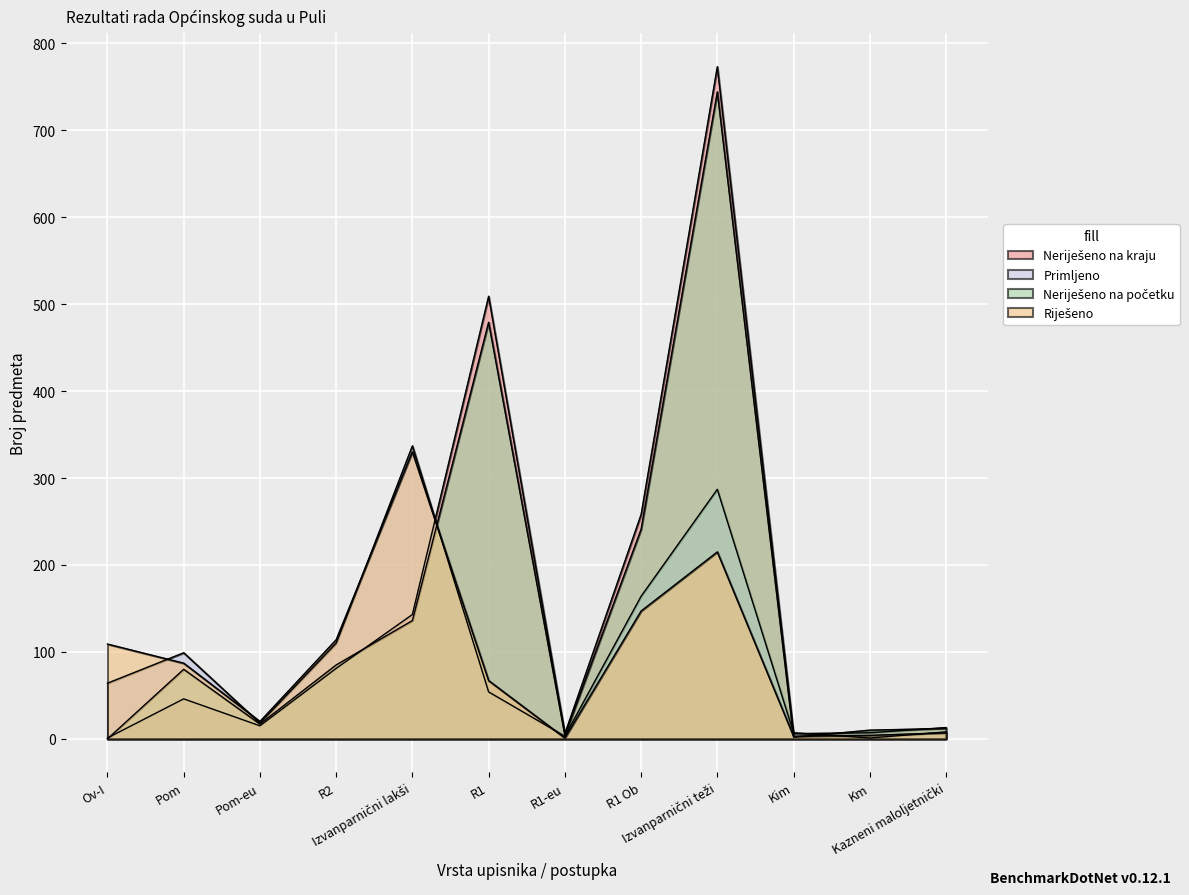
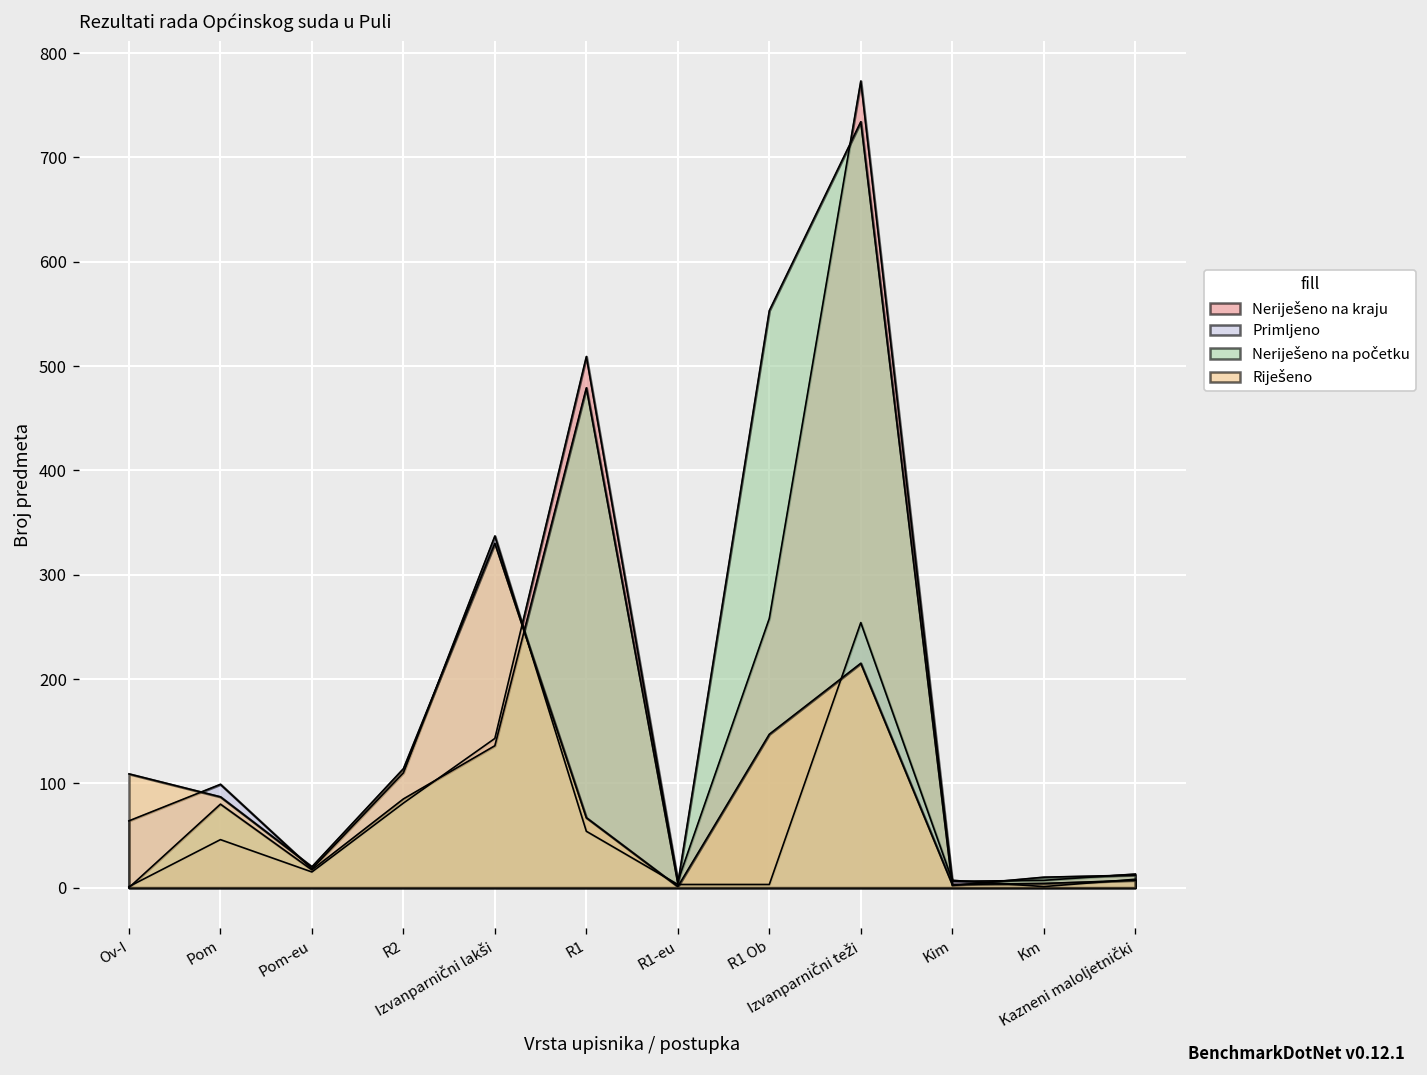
Primljeno, R1 Ob: 160 -> 0
Neriješeno na početku, R1 Ob: 240 -> 550
Primljeno, Izvanparnični teži: 290 -> 250
Neriješeno na početku, Izvanparnični teži: 740 -> 730
